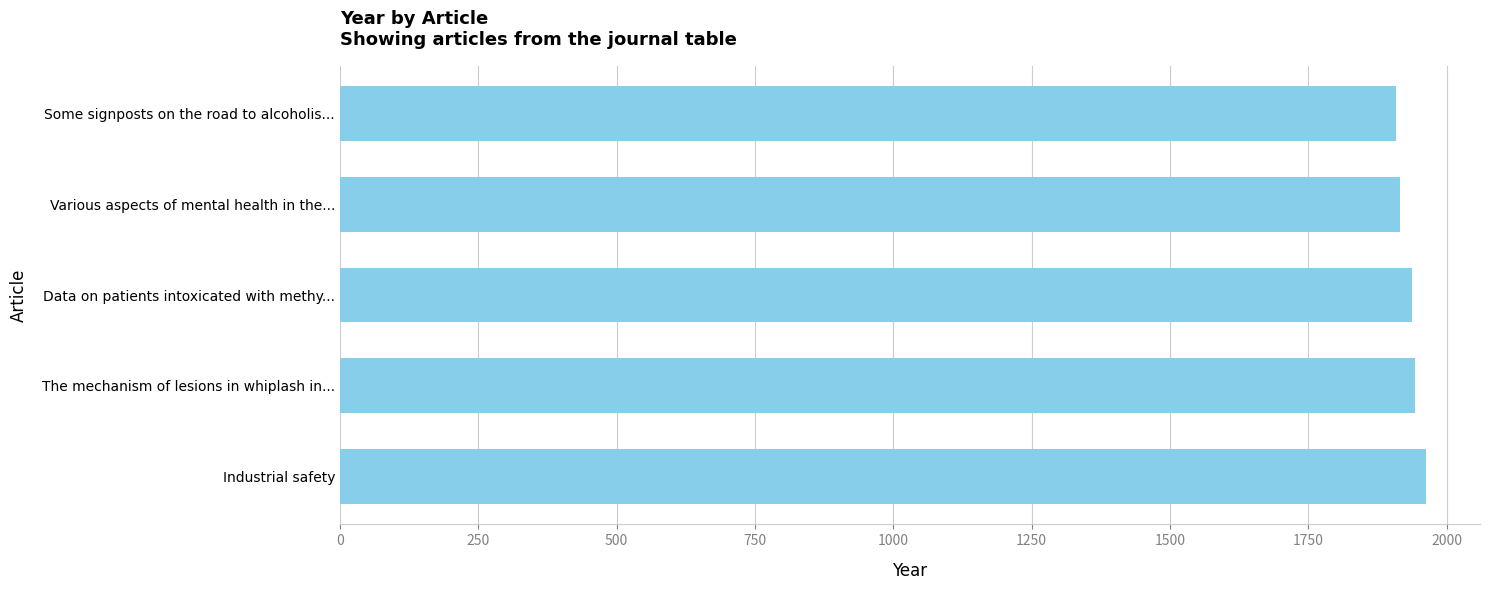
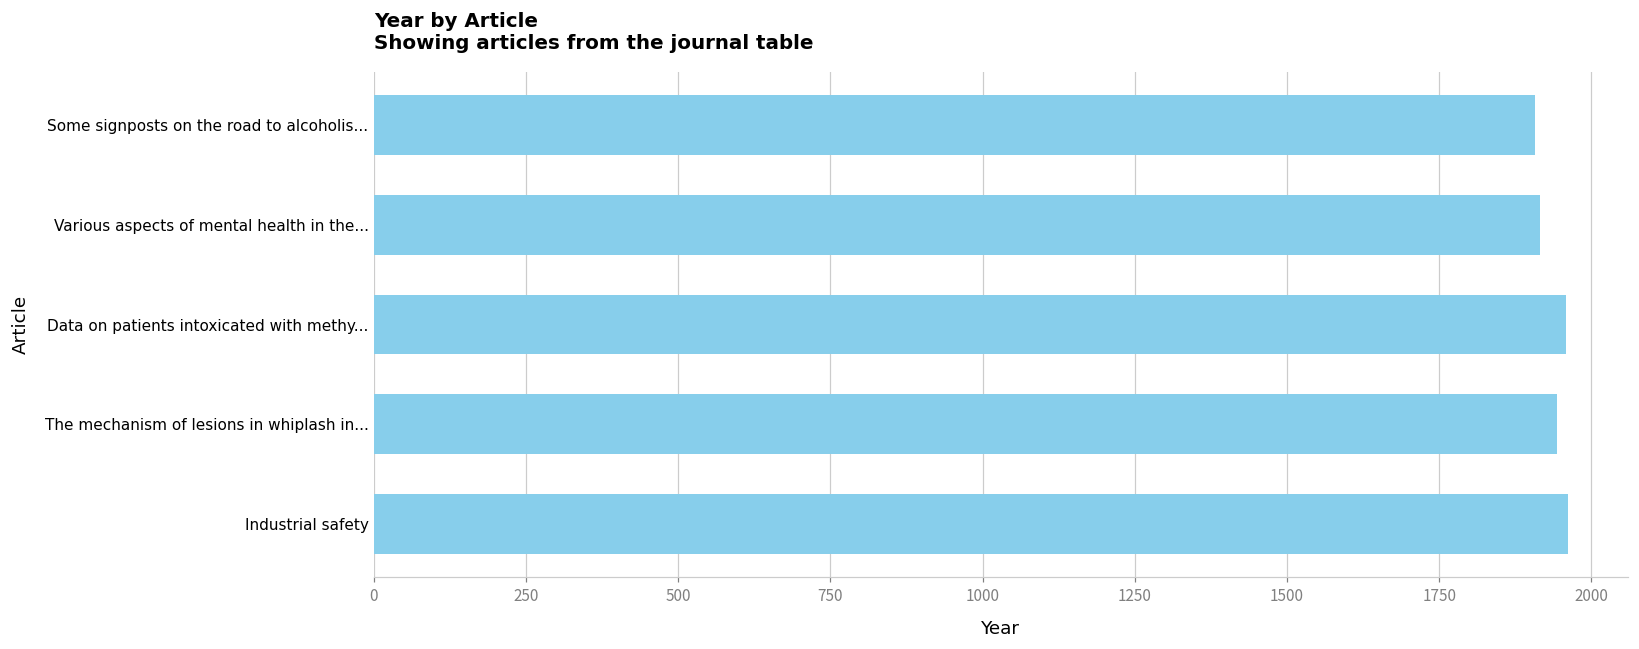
Data on patients intoxicated with methy...: 1940 -> 1960
